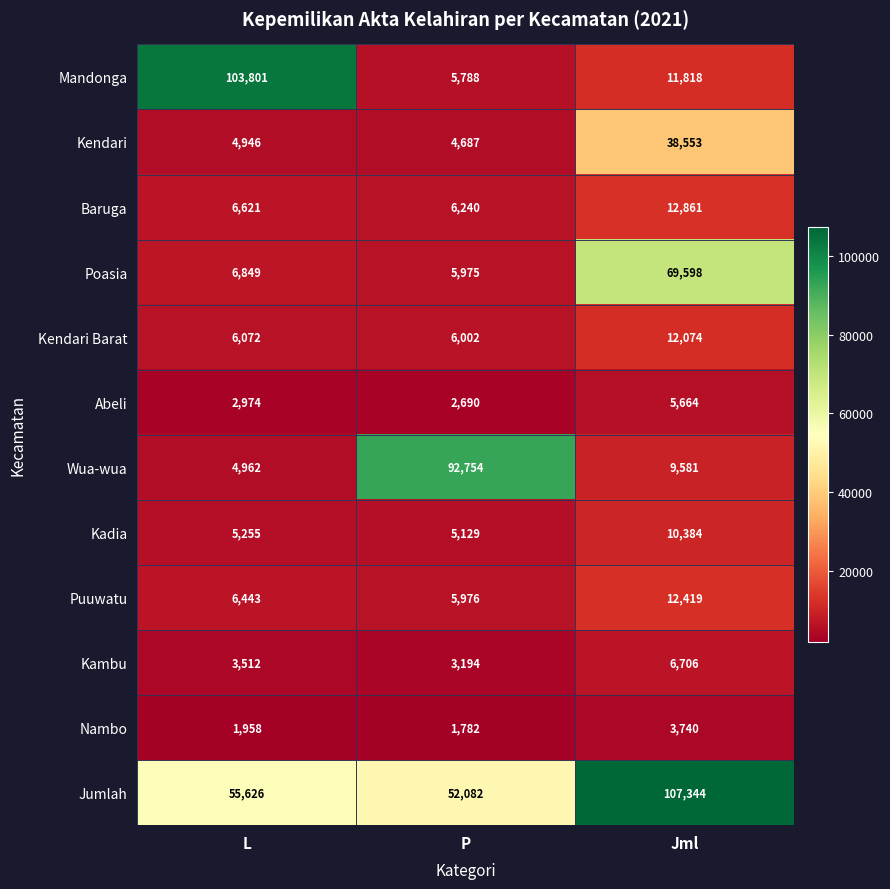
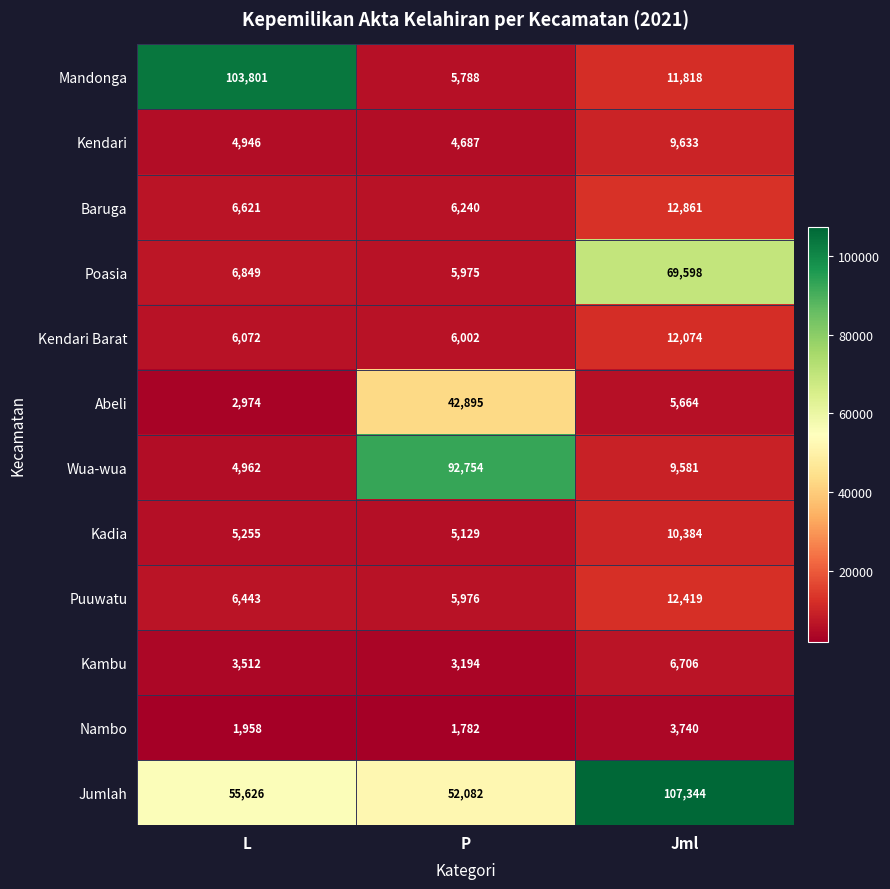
Kendari, Jml: 38,553 -> 9,633
Abeli, P: 2,690 -> 42,895
